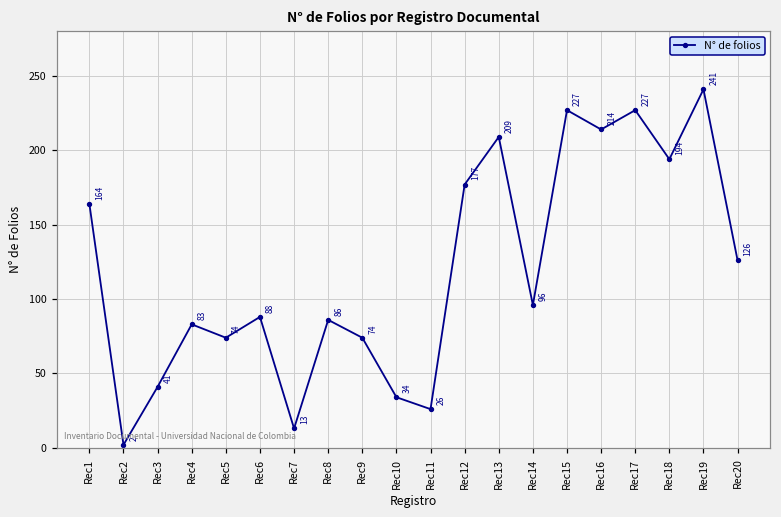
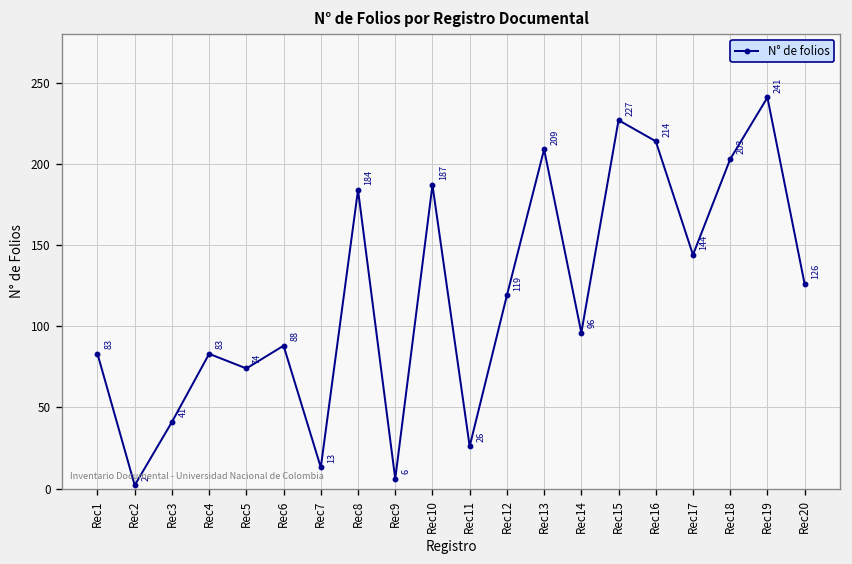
Rec1: 164 -> 83
Rec8: 86 -> 184
Rec9: 74 -> 6
Rec10: 34 -> 187
Rec12: 177 -> 119
Rec17: 227 -> 144
Rec18: 194 -> 203
